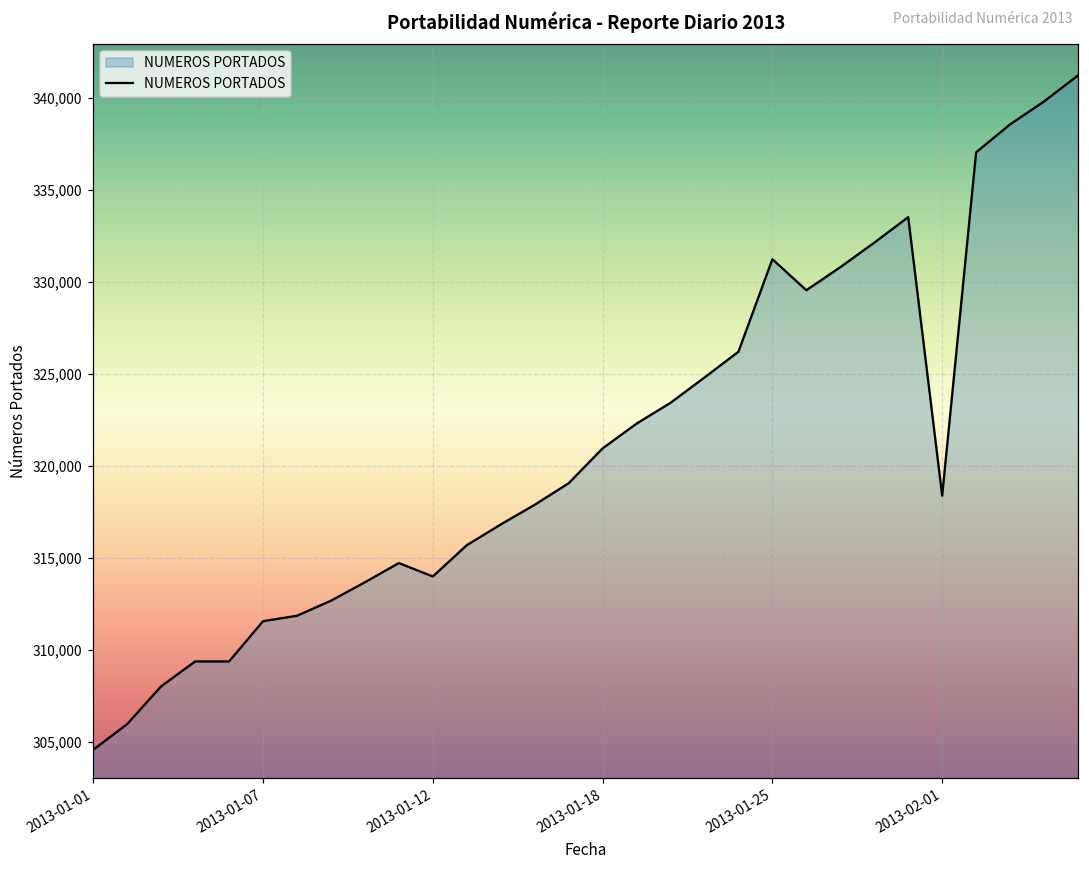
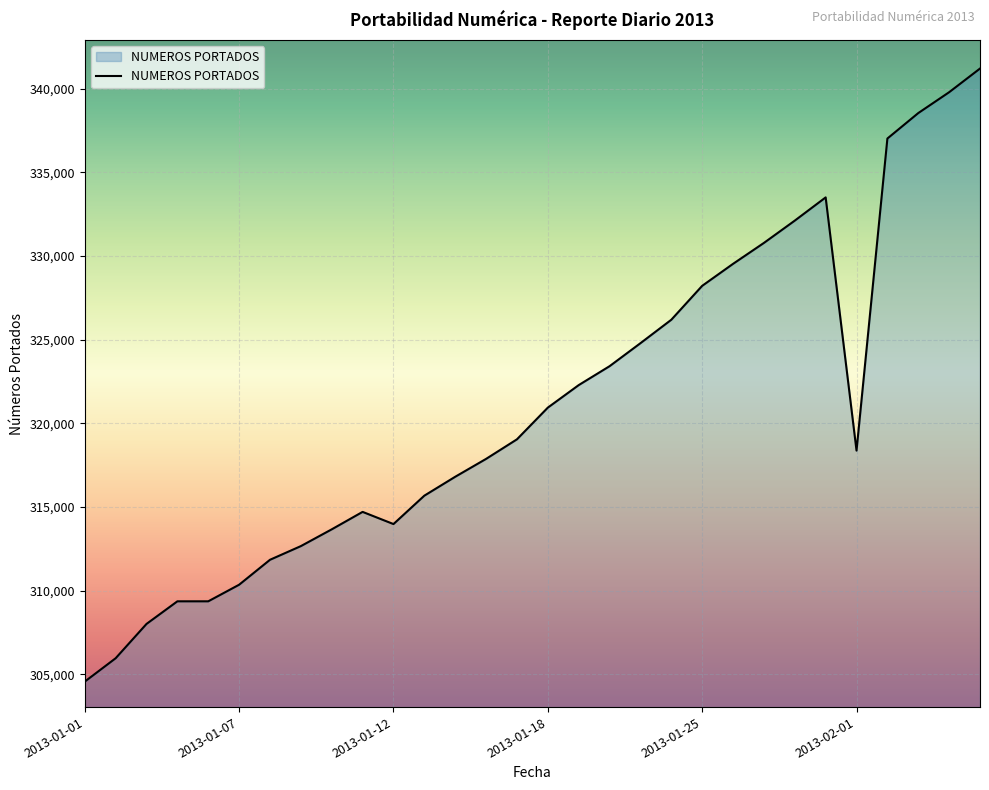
2013-01-07: 311,600 -> 310,400
2013-01-25: 331,200 -> 328,200
